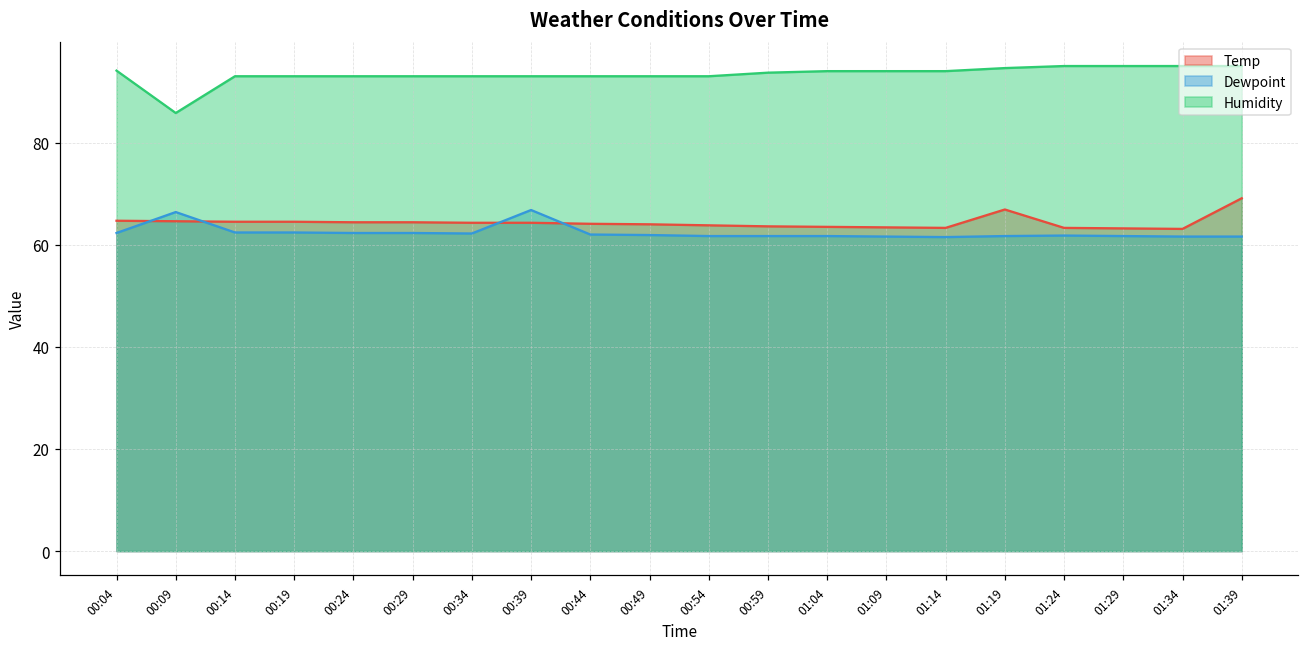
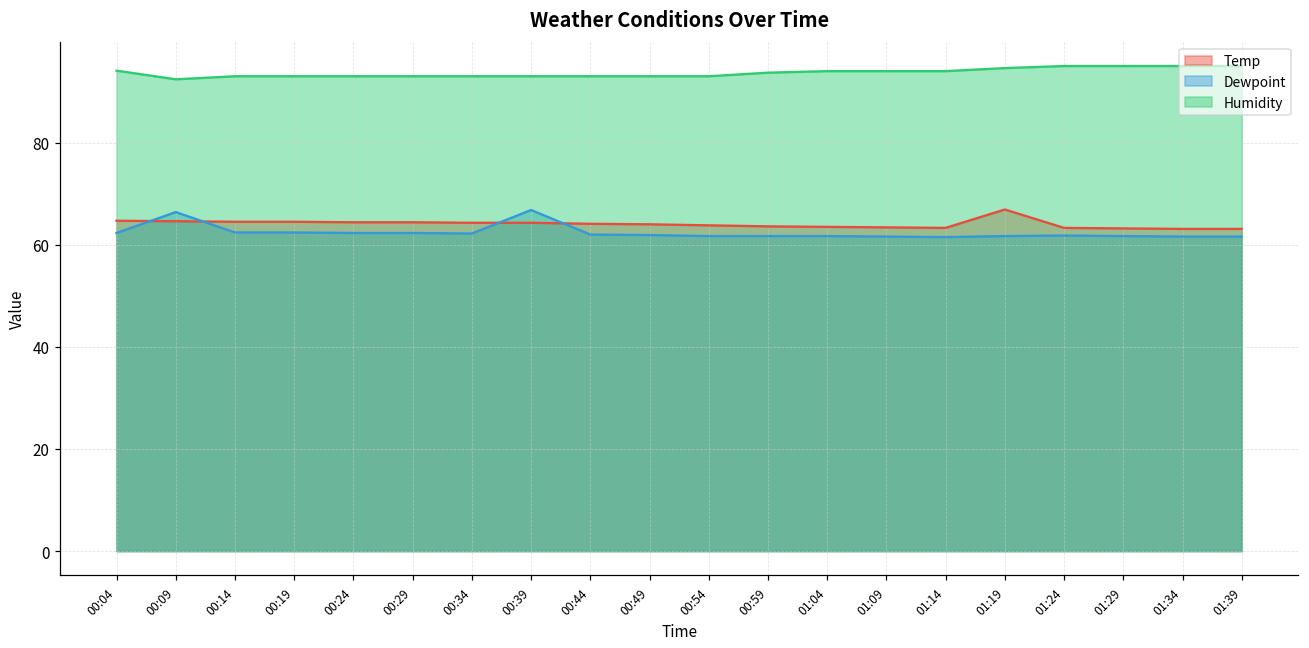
Humidity, 00:09: 86 -> 92
Temp, 01:39: 69 -> 63
